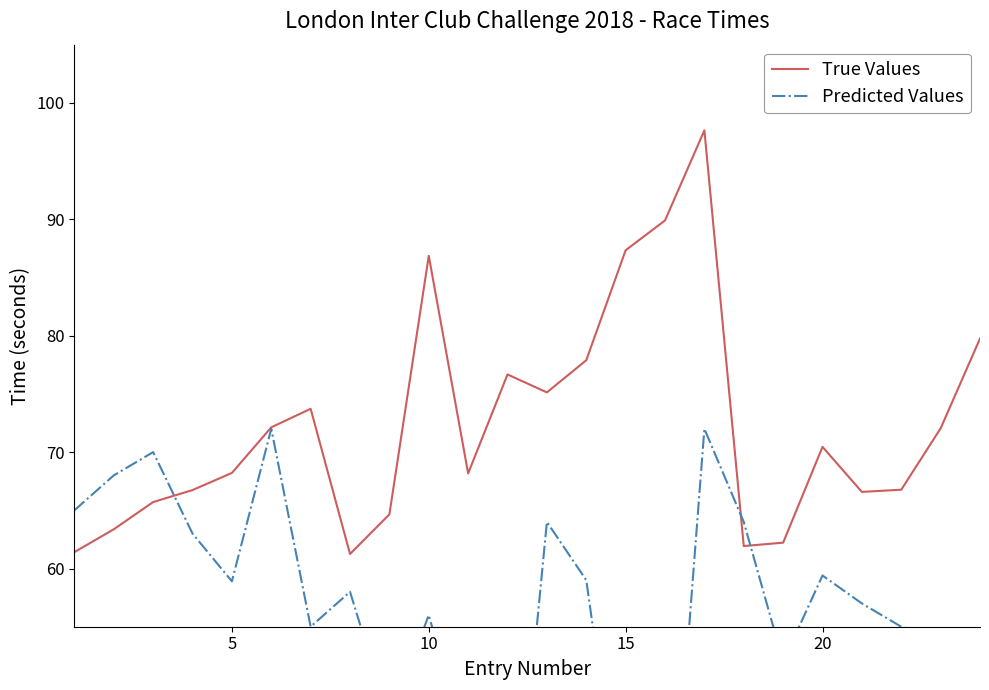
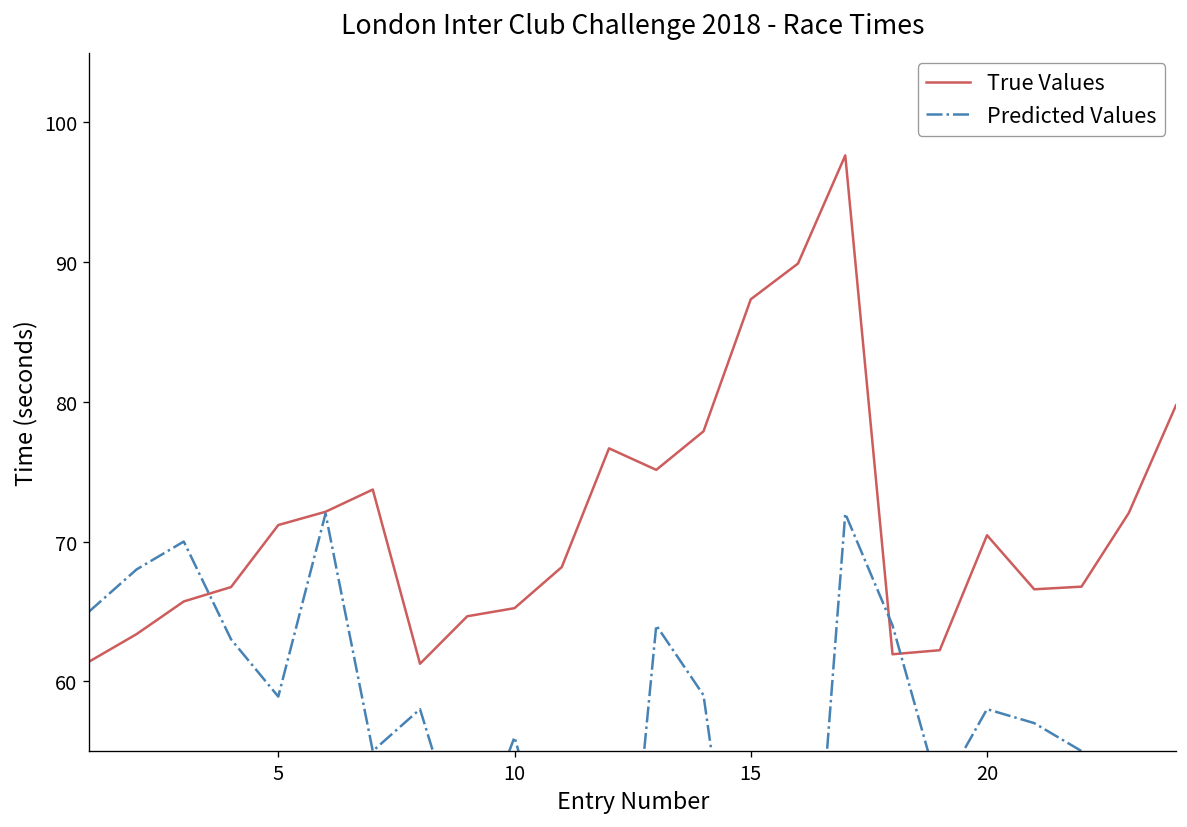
True Values, 5: 68.2 -> 71.2
True Values, 10: 86.9 -> 65.2
Predicted Values, 20: 59.4 -> 58.0
